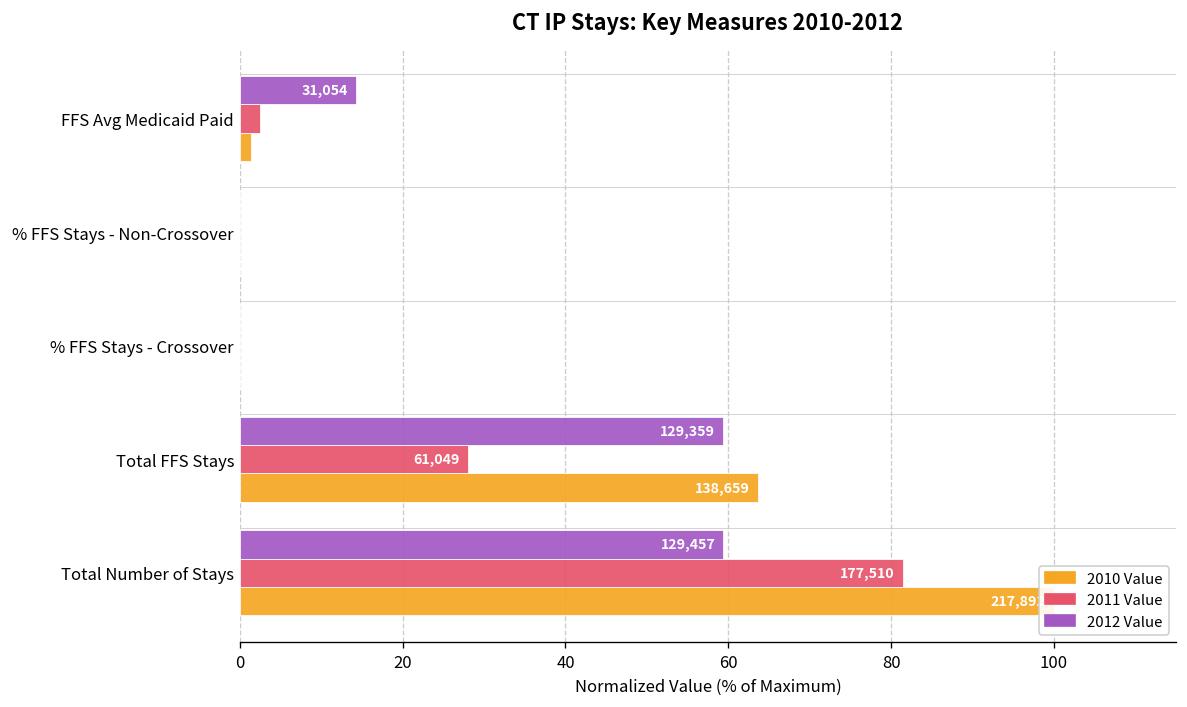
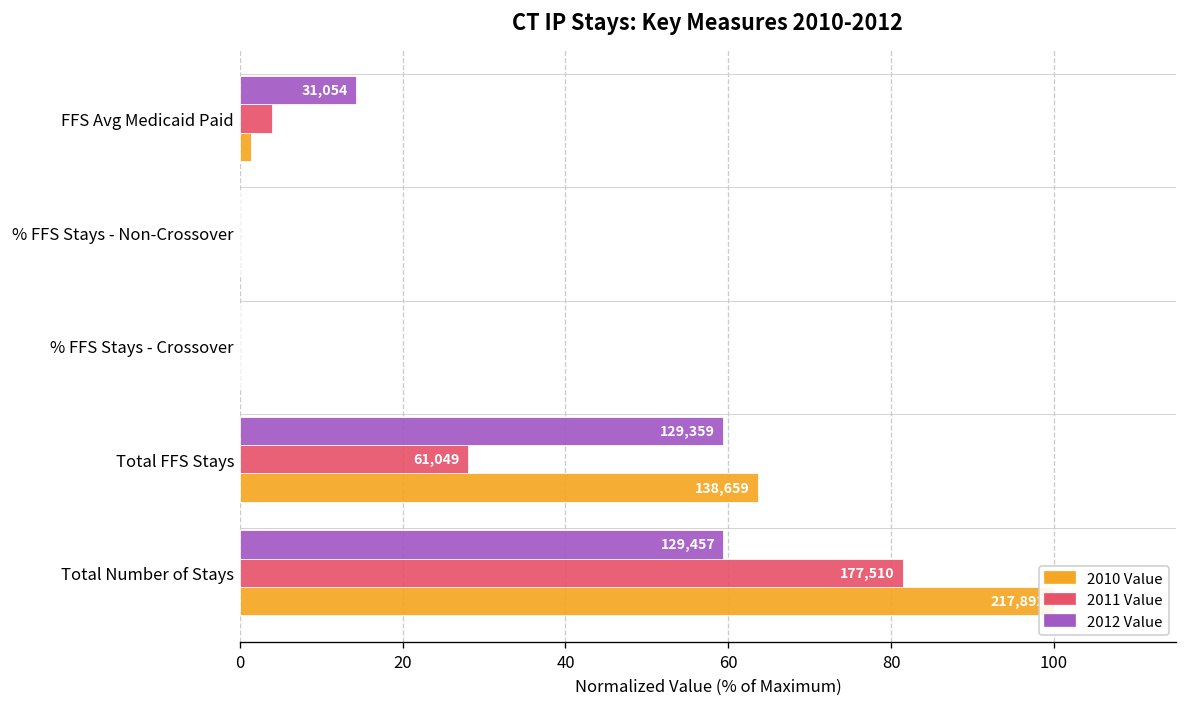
2011 Value, FFS Avg Medicaid Paid: 2 -> 4
